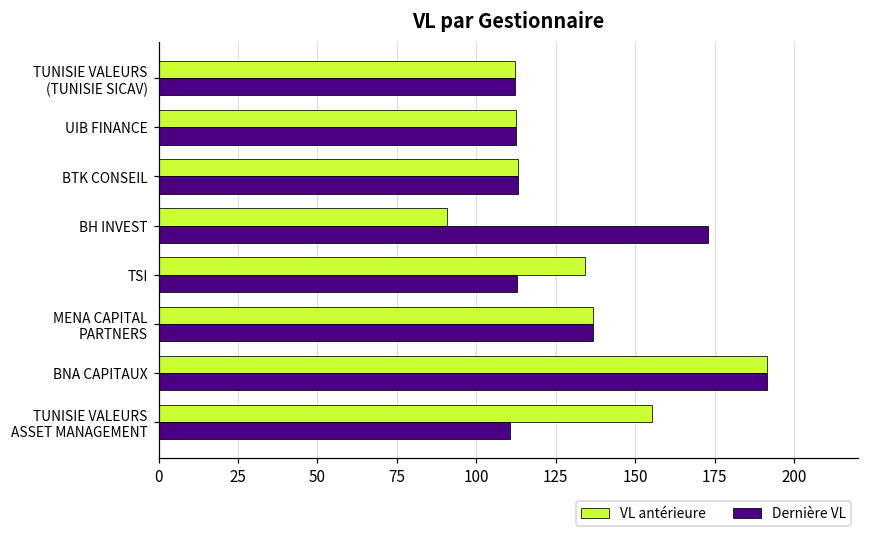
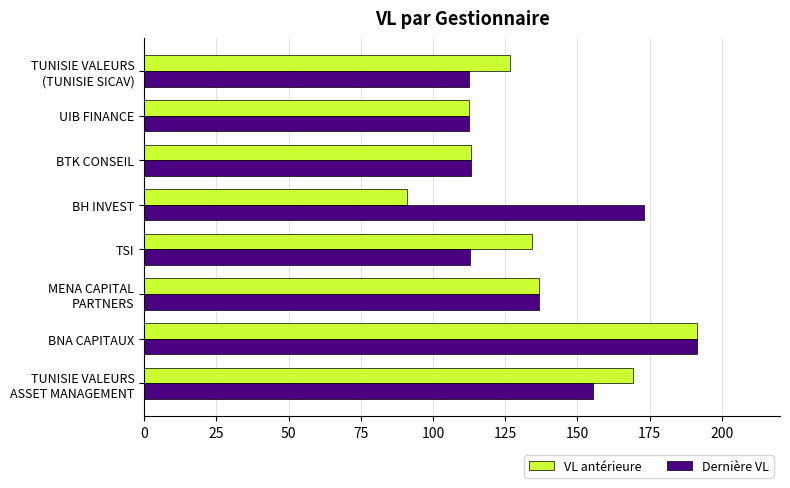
VL antérieure, TUNISIE VALEURS (TUNISIE SICAV): 112 -> 127
VL antérieure, TUNISIE VALEURS ASSET MANAGEMENT: 155 -> 169
Dernière VL, TUNISIE VALEURS ASSET MANAGEMENT: 110 -> 155
